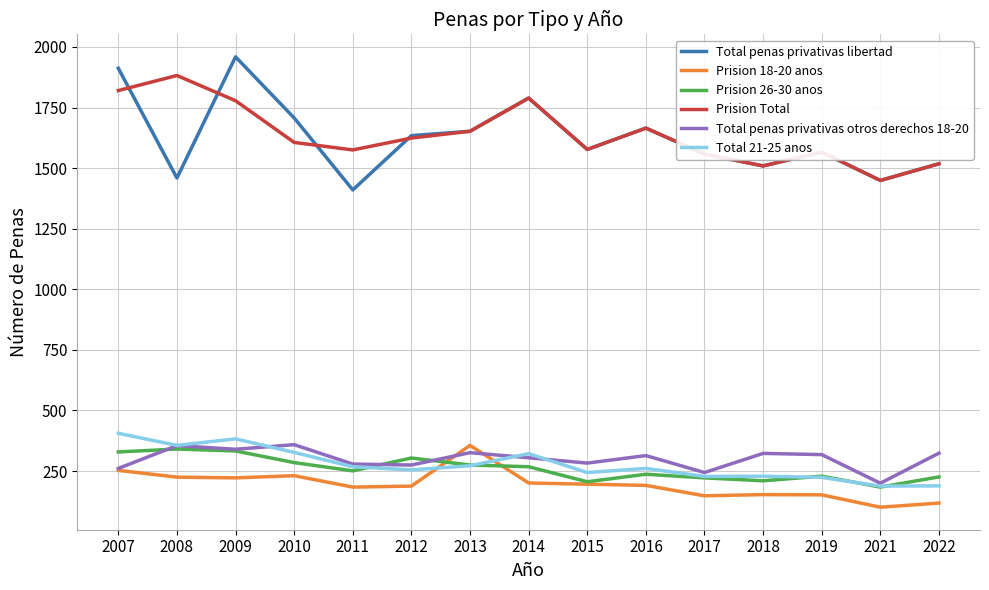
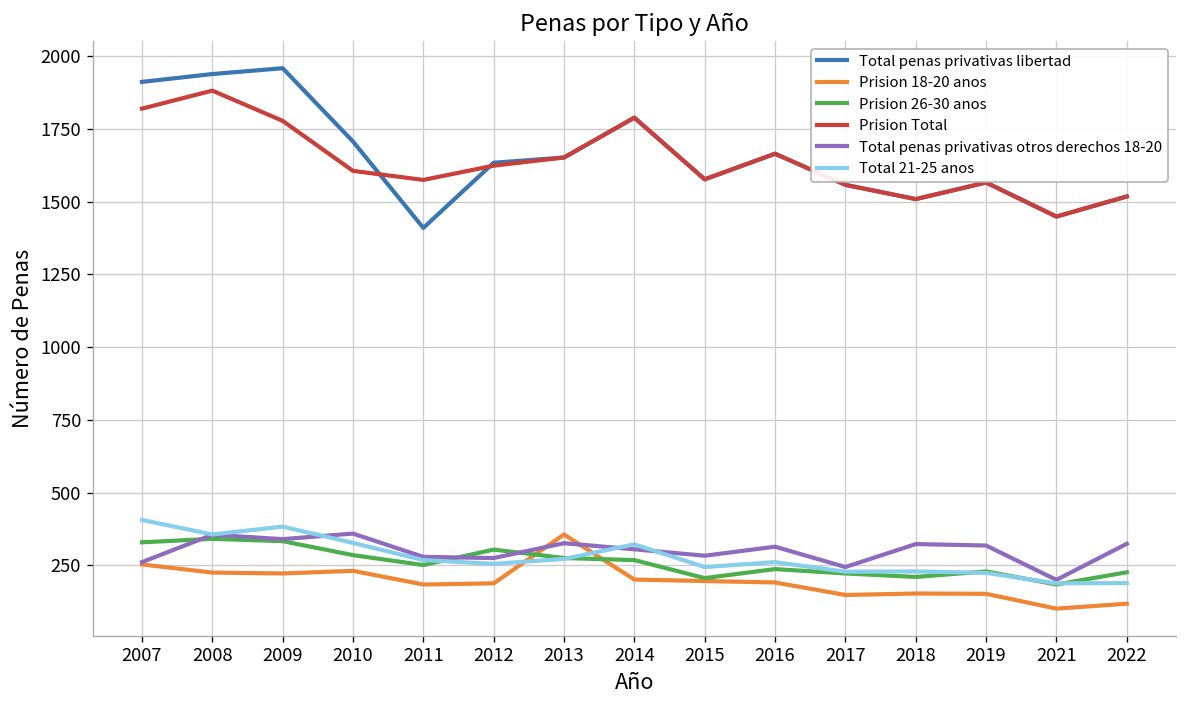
Total penas privativas libertad, 2008: 1460 -> 1940
